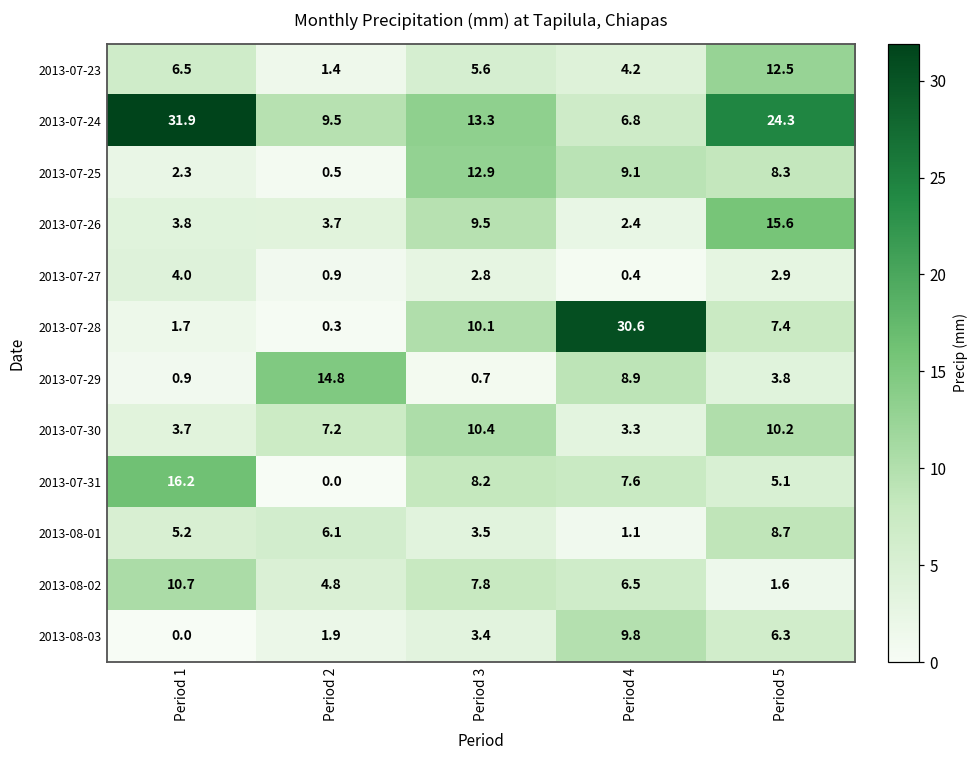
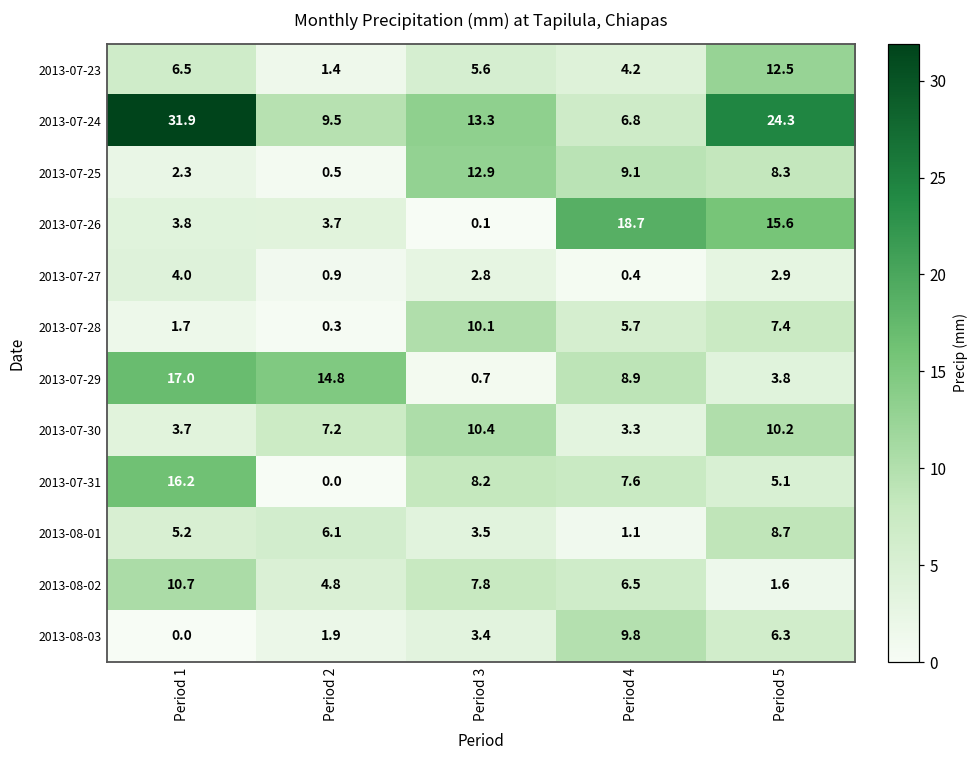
2013-07-26, Period 3: 9.5 -> 0.1
2013-07-26, Period 4: 2.4 -> 18.7
2013-07-28, Period 4: 30.6 -> 5.7
2013-07-29, Period 1: 0.9 -> 17.0
